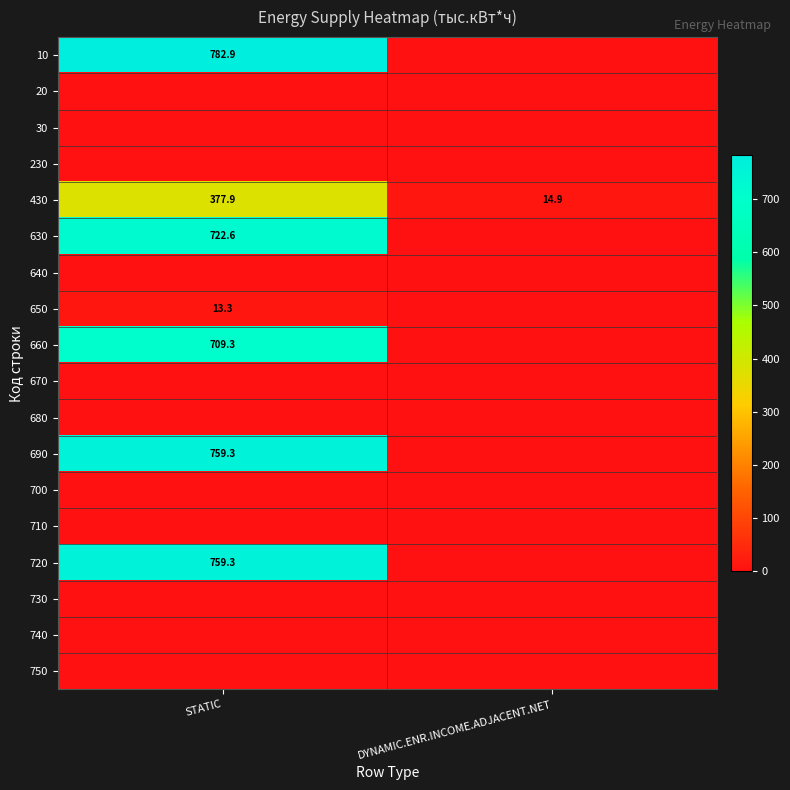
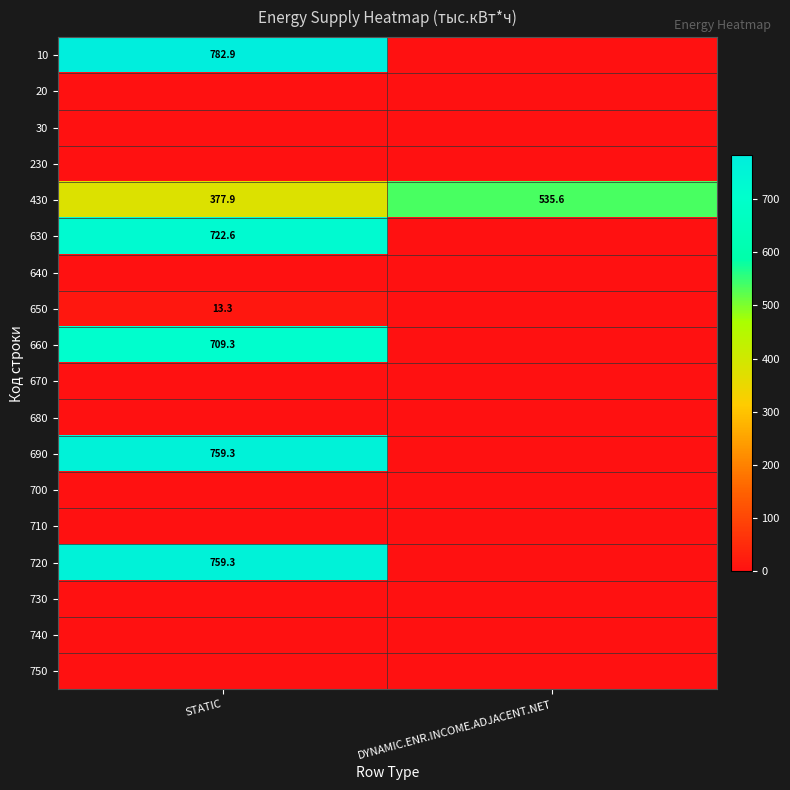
430, DYNAMIC.ENR.INCOME.ADJACENT.NET: 14.9 -> 535.6
